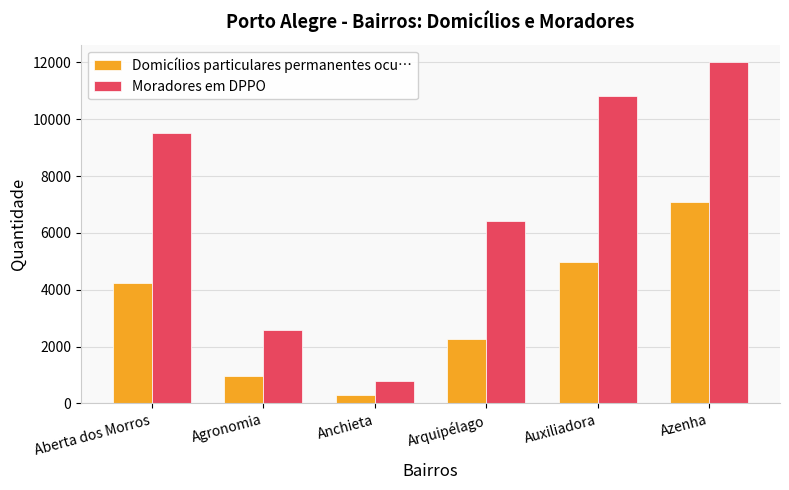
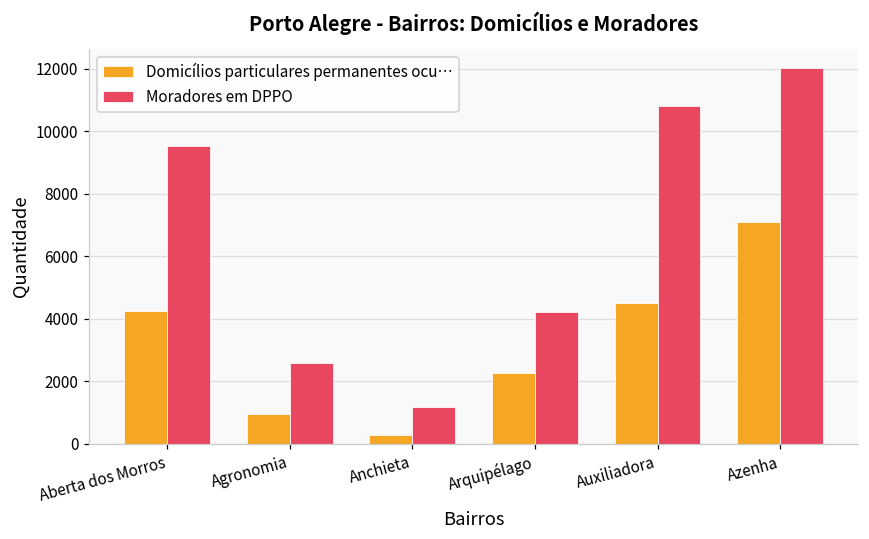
Moradores em DPPO, Anchieta: 800 -> 1200
Moradores em DPPO, Arquipélago: 6400 -> 4200
Domicílios particulares permanentes ocu…, Auxiliadora: 5000 -> 4500
